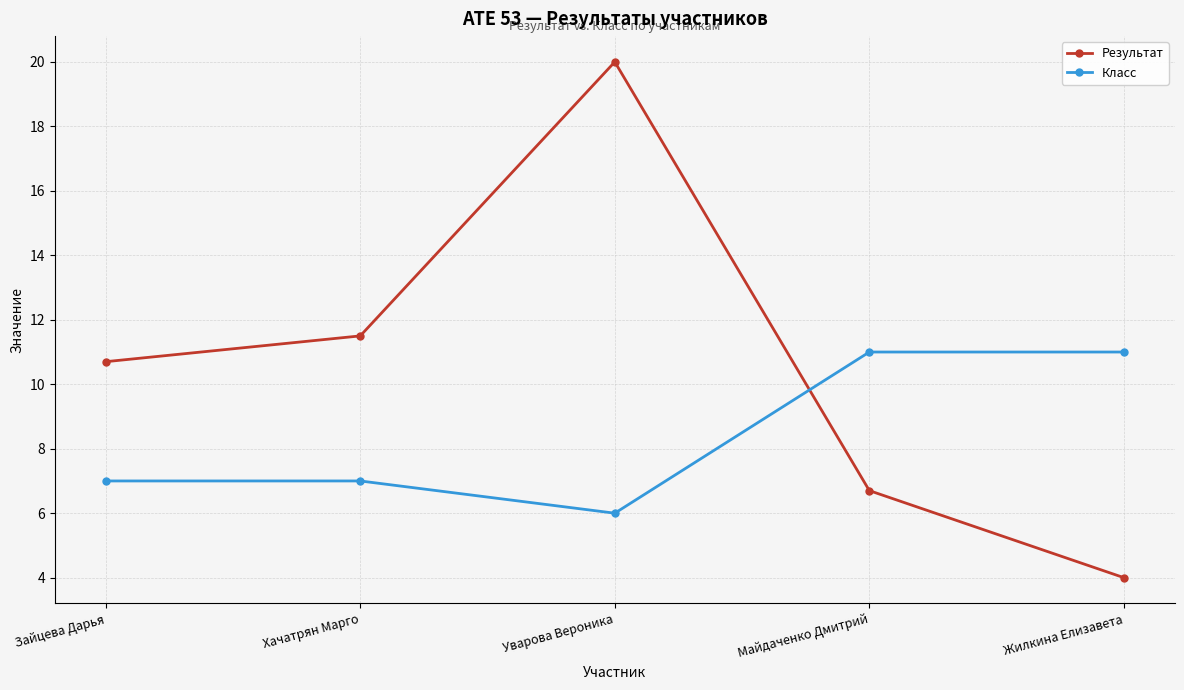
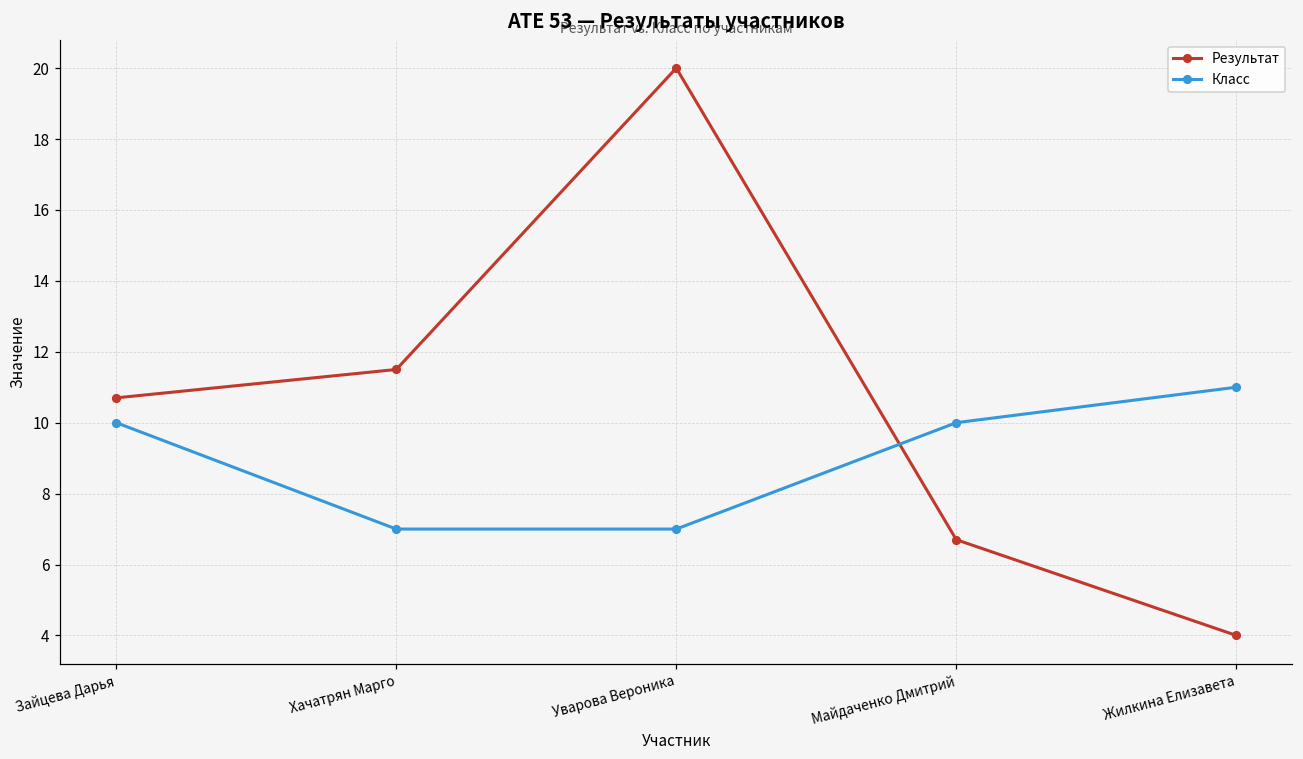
Класс, Зайцева Дарья: 7 -> 10
Класс, Уварова Вероника: 6 -> 7
Класс, Майдаченко Дмитрий: 11 -> 10
